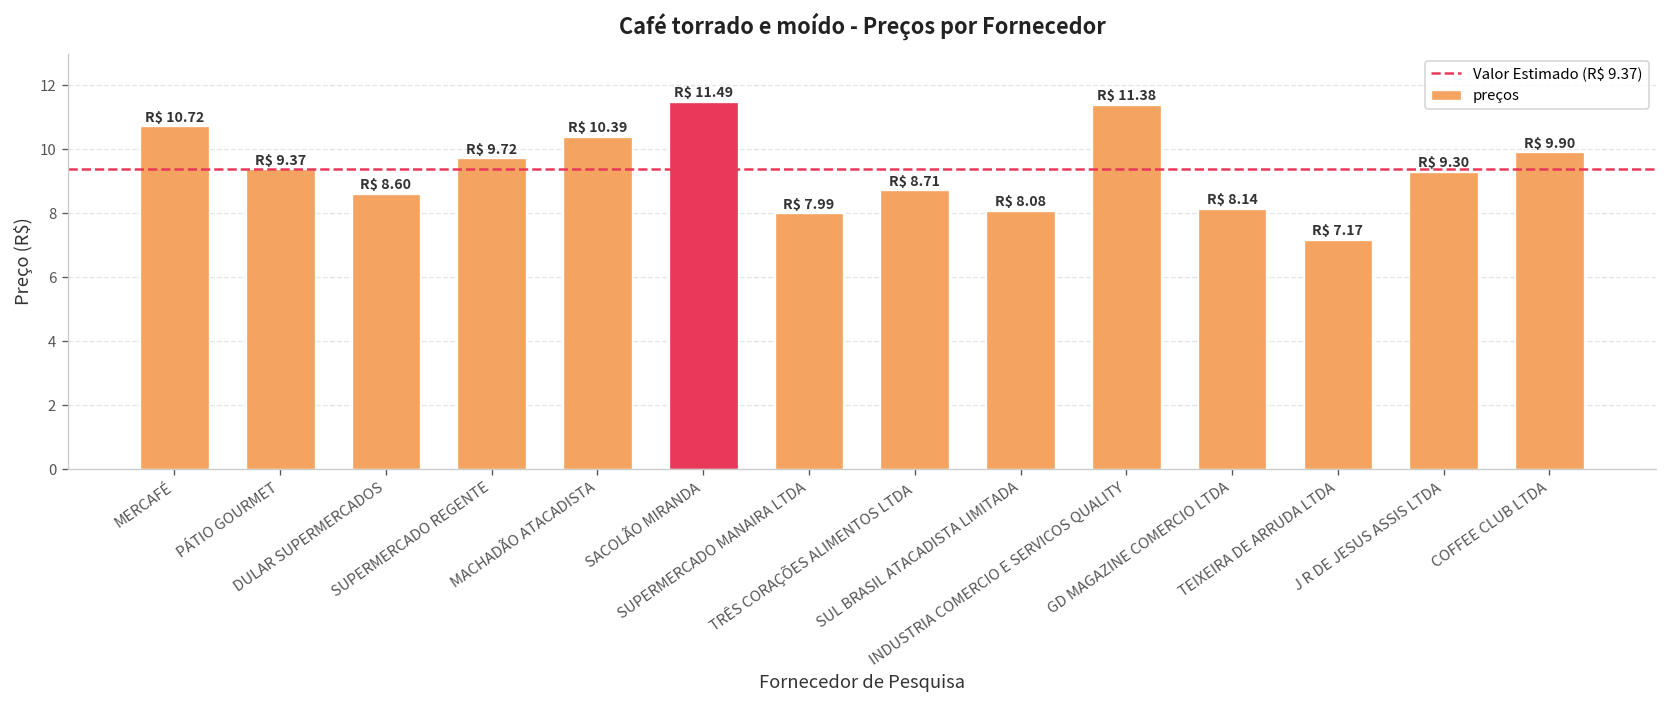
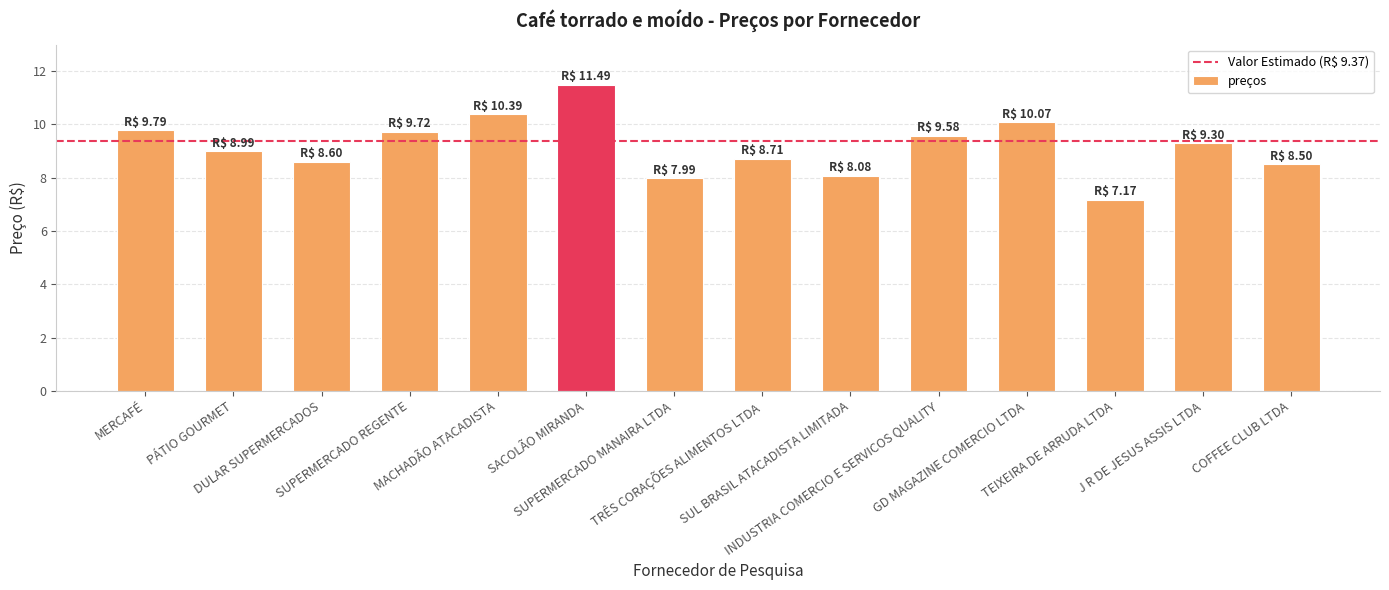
MERCAFÉ: 10.72 -> 9.79
PÁTIO GOURMET: 9.37 -> 8.99
INDUSTRIA COMERCIO E SERVICOS QUALITY: 11.38 -> 9.58
GD MAGAZINE COMERCIO LTDA: 8.14 -> 10.07
COFFEE CLUB LTDA: 9.90 -> 8.50
